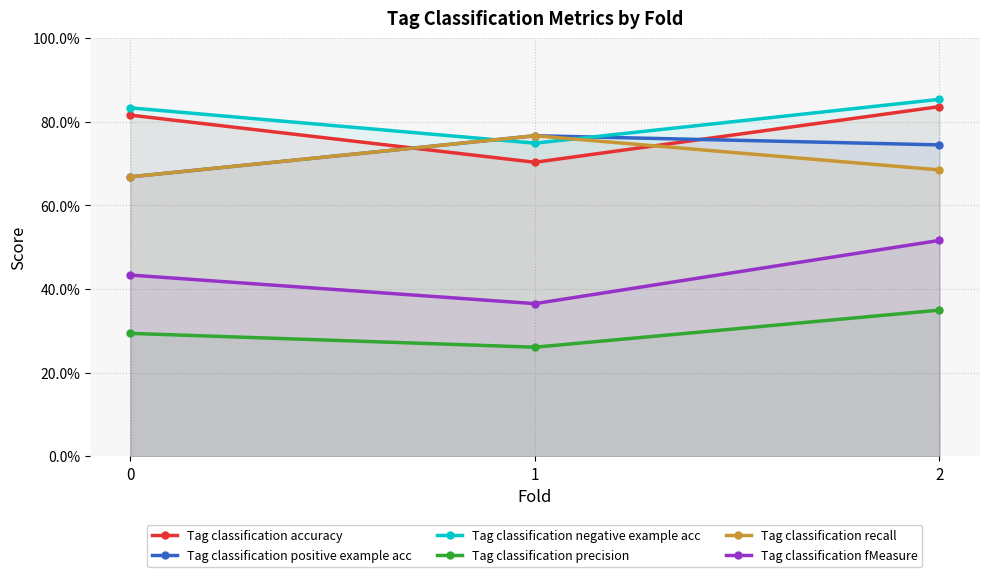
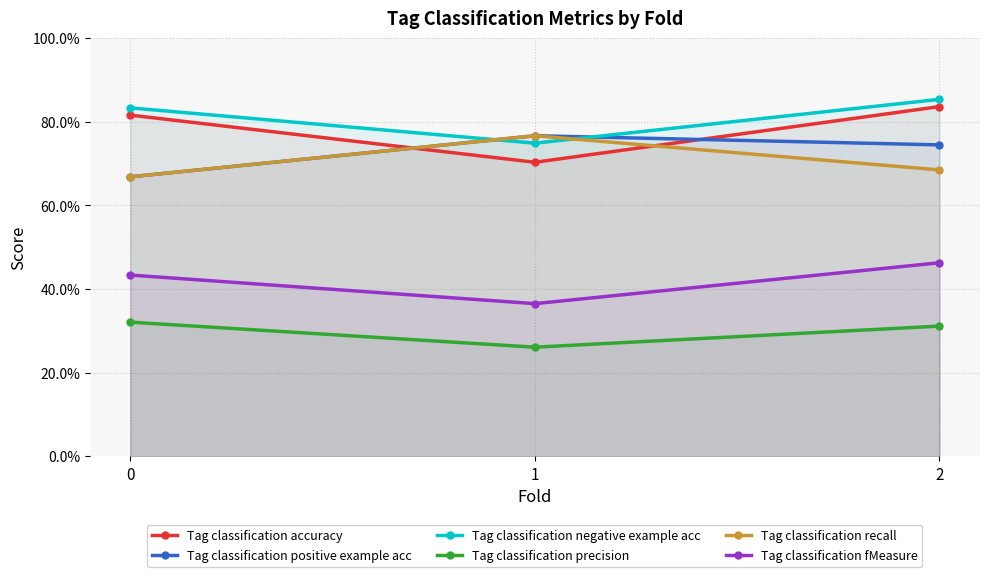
Tag classification precision, 0: 29% -> 32%
Tag classification precision, 2: 35% -> 31%
Tag classification fMeasure, 2: 52% -> 46%
